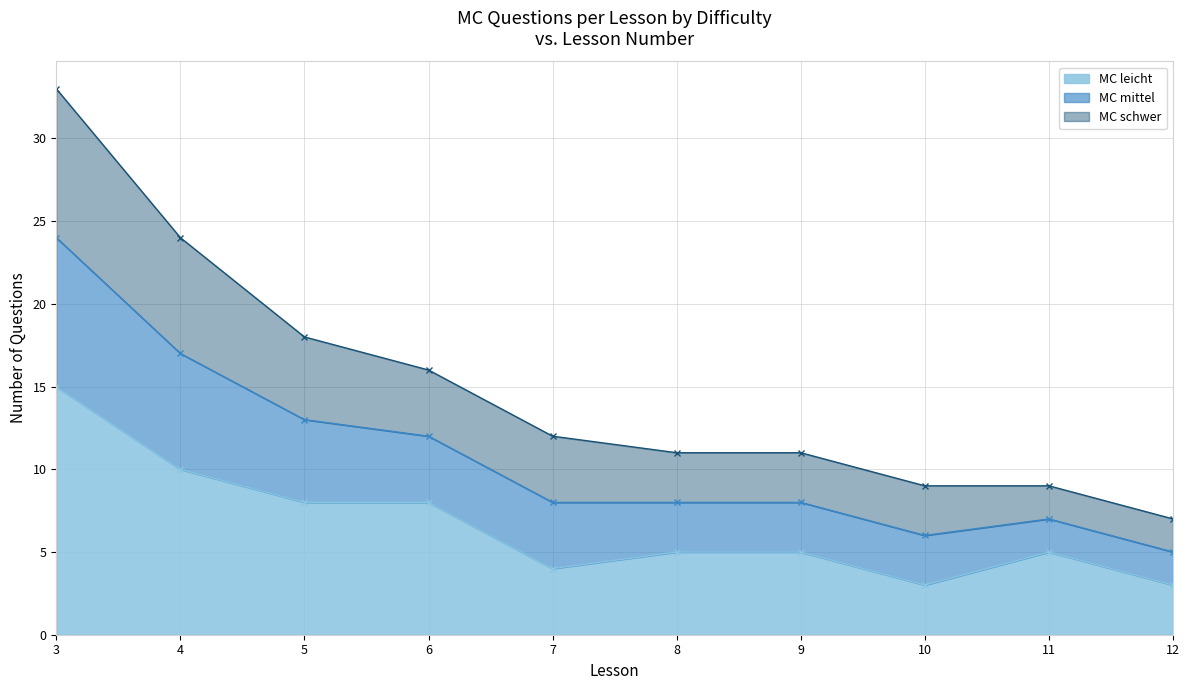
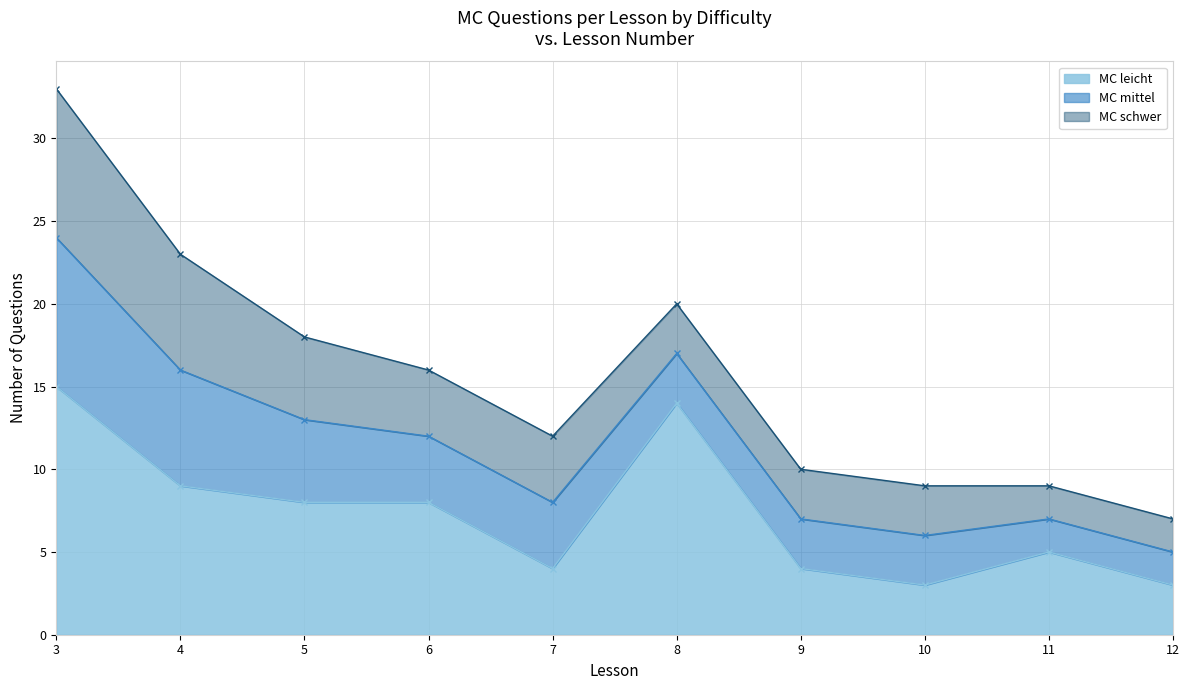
MC leicht, 4: 10 -> 9
MC leicht, 8: 5 -> 14
MC leicht, 9: 5 -> 4
